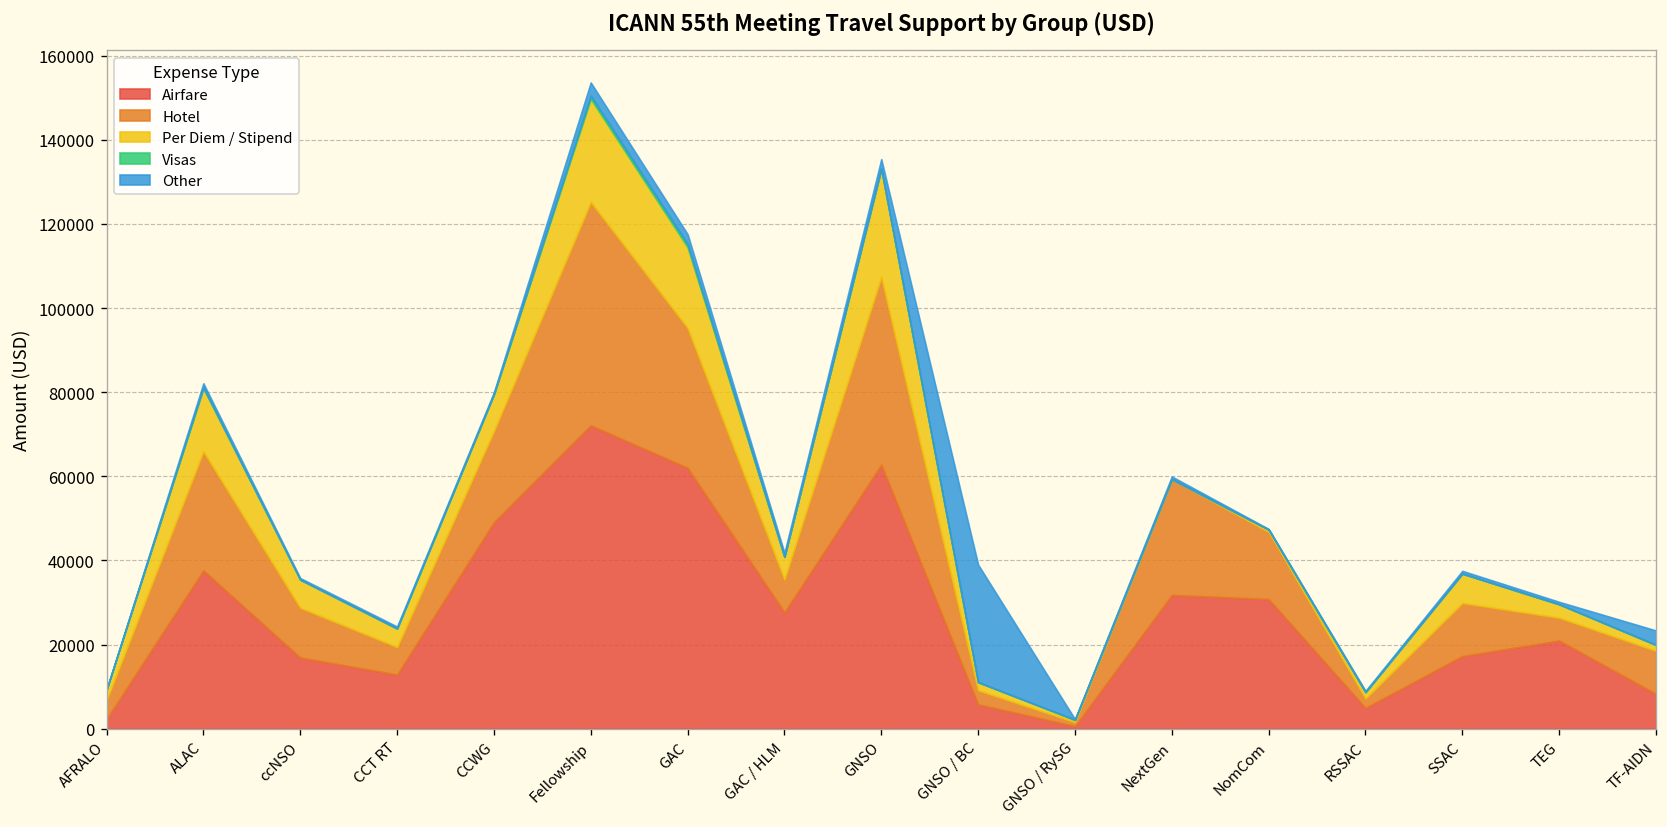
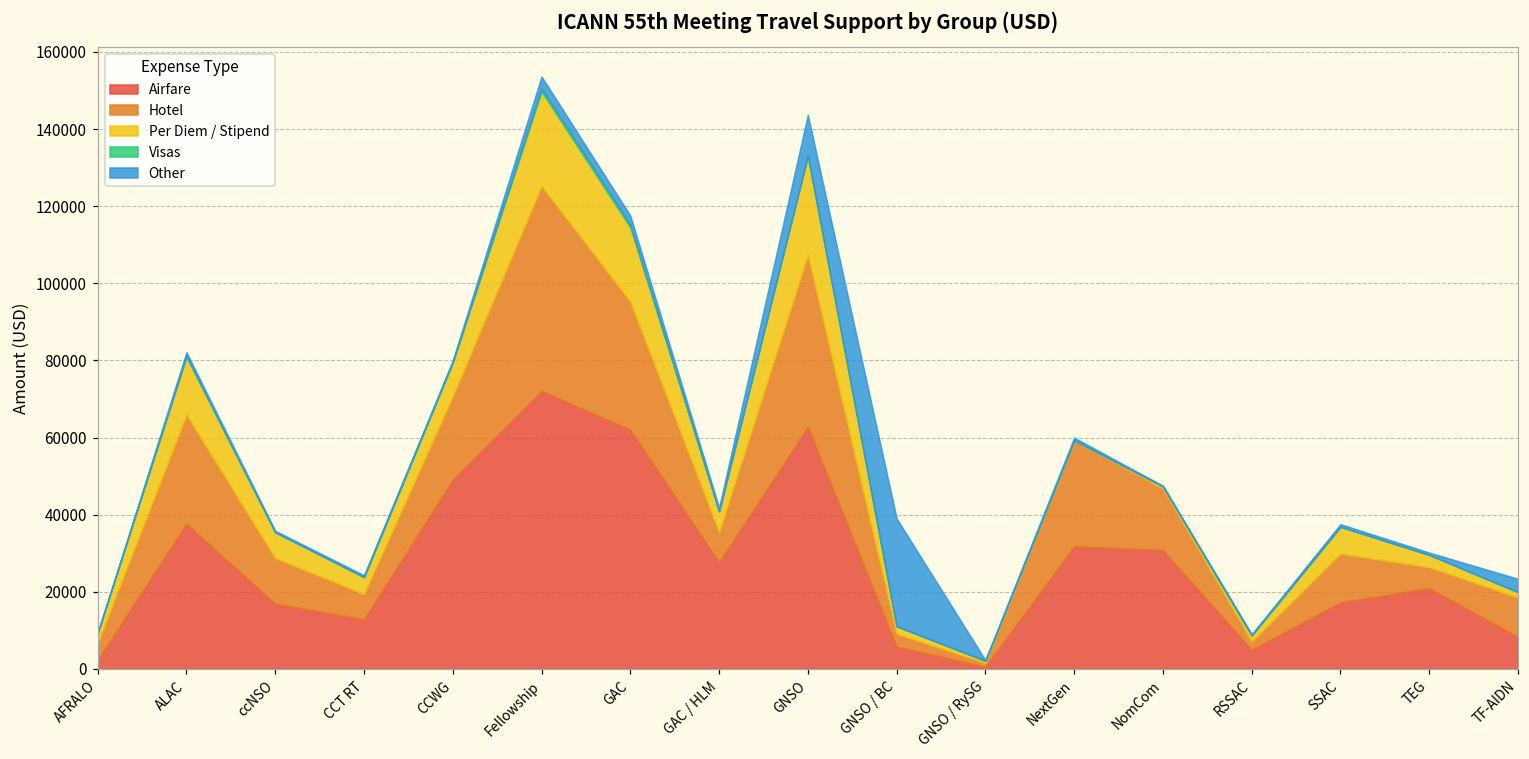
Other, GNSO: 2000 -> 11000
